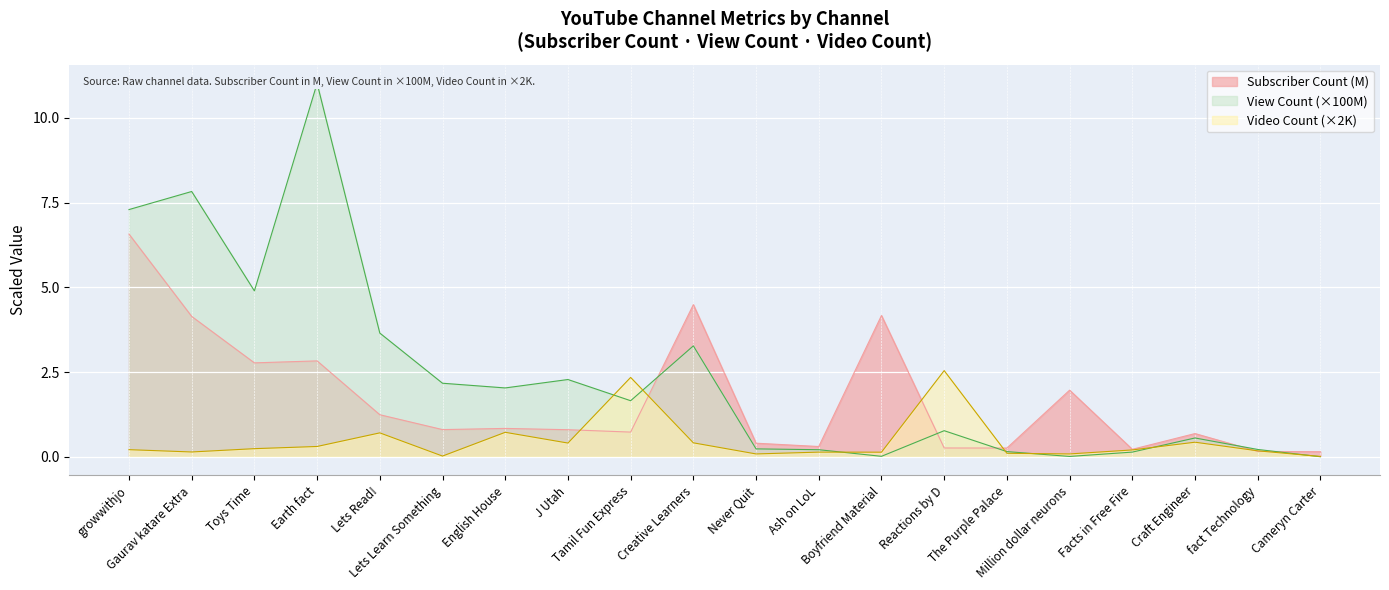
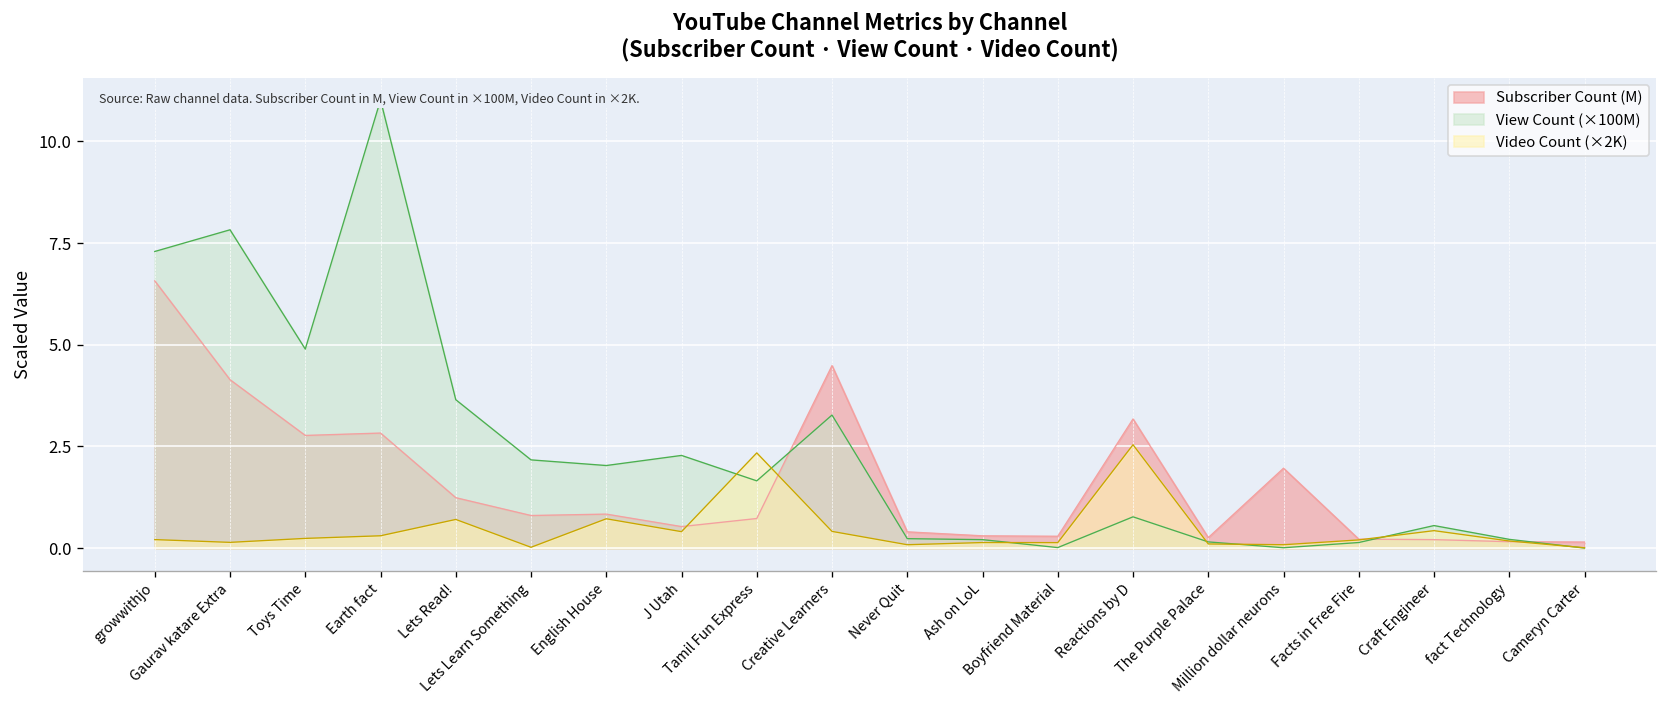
Subscriber Count (M), J Utah: 0.8 -> 0.5
Subscriber Count (M), Boyfriend Material: 4.2 -> 0.3
Subscriber Count (M), Reactions by D: 0.3 -> 3.2
Subscriber Count (M), Craft Engineer: 0.7 -> 0.2
